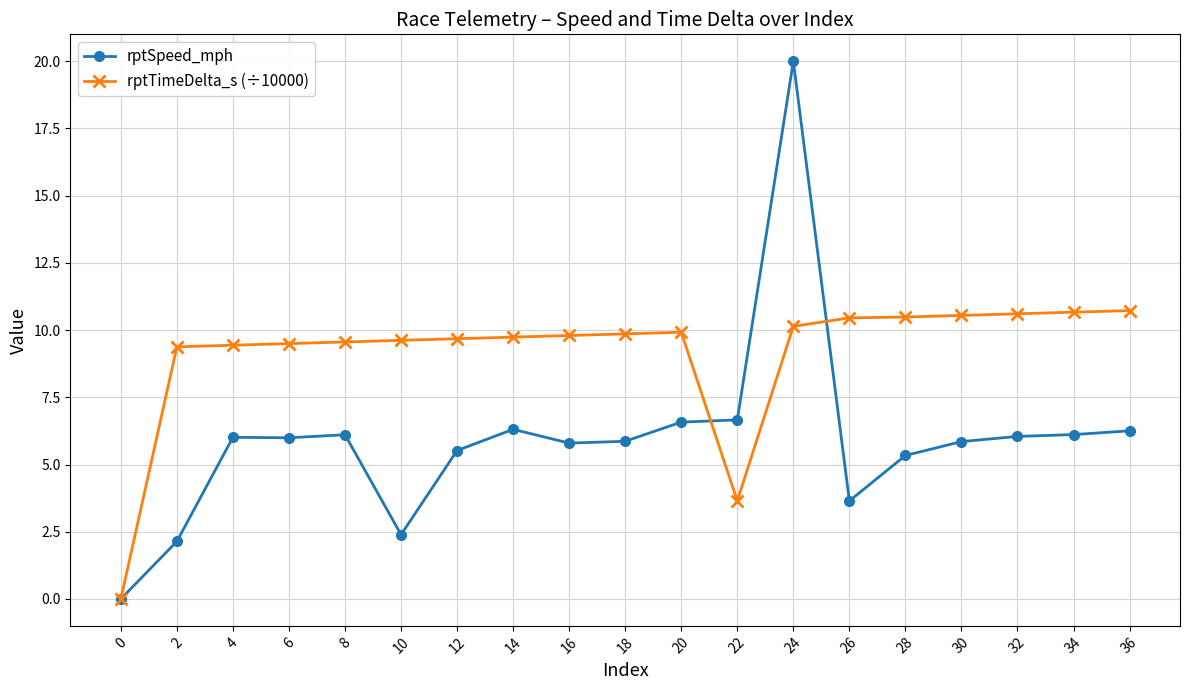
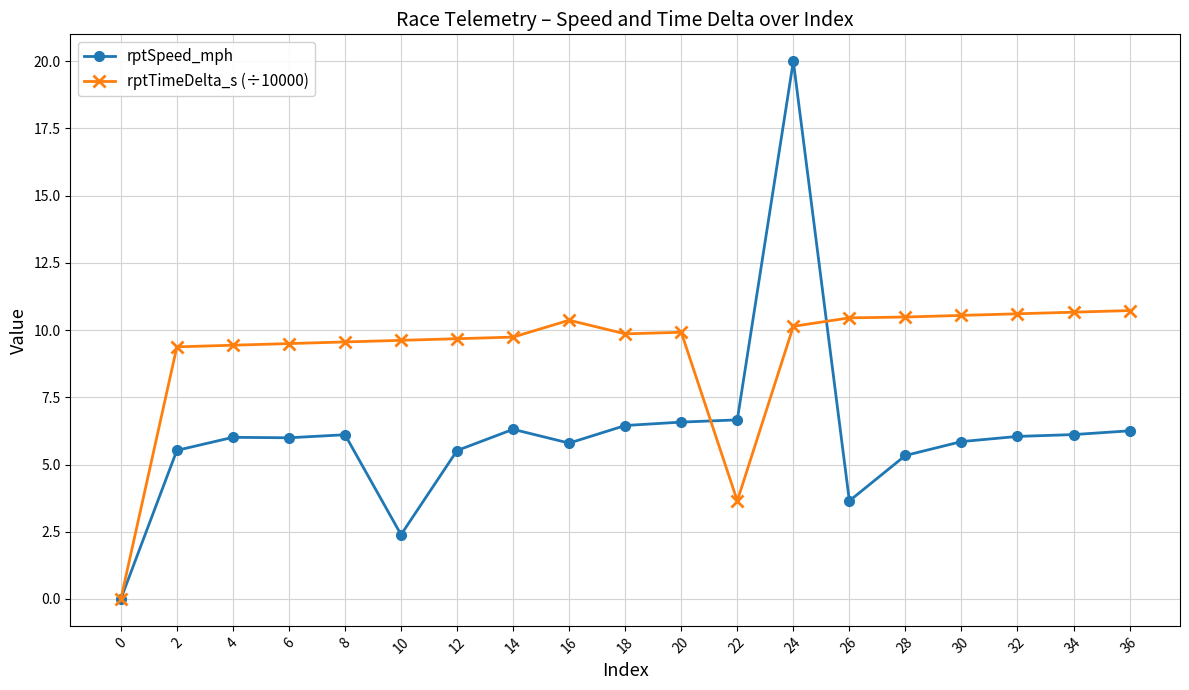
rptSpeed_mph, 2: 2.1 -> 5.5
rptTimeDelta_s (÷10000), 16: 9.8 -> 10.4
rptSpeed_mph, 18: 5.9 -> 6.5
